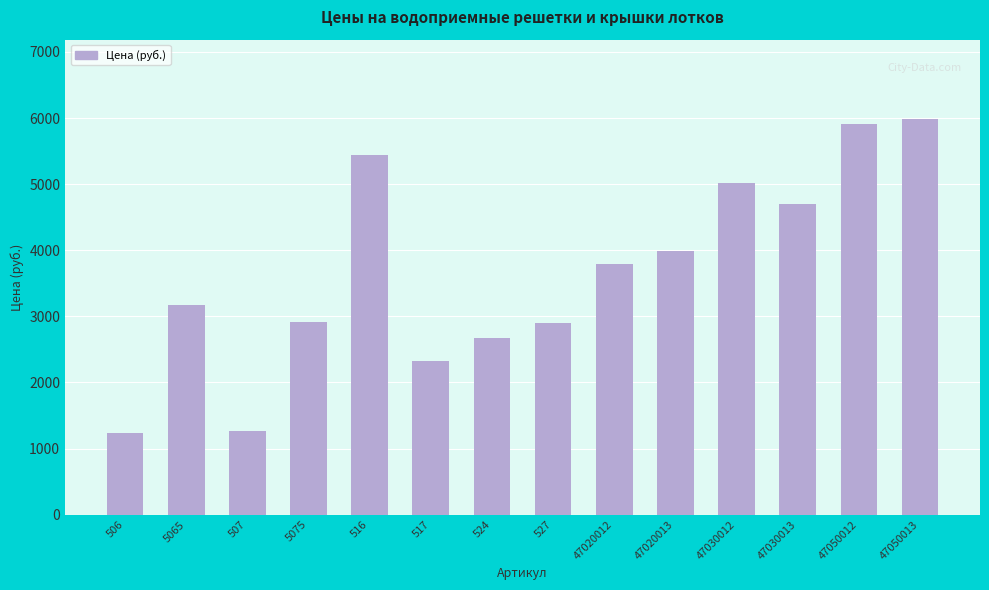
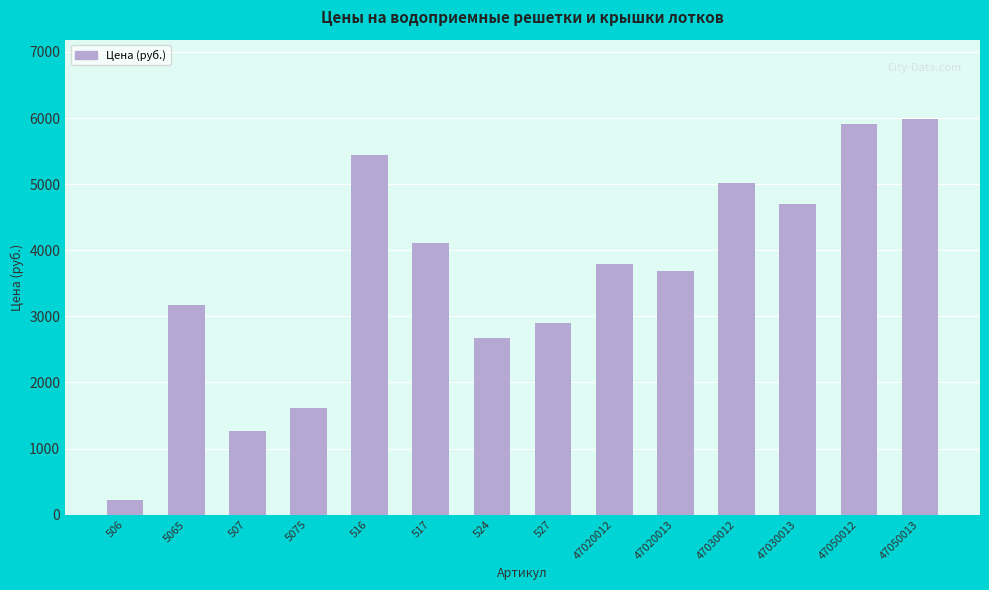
506: 1200 -> 200
5075: 2900 -> 1600
517: 2300 -> 4100
47020013: 4000 -> 3700
